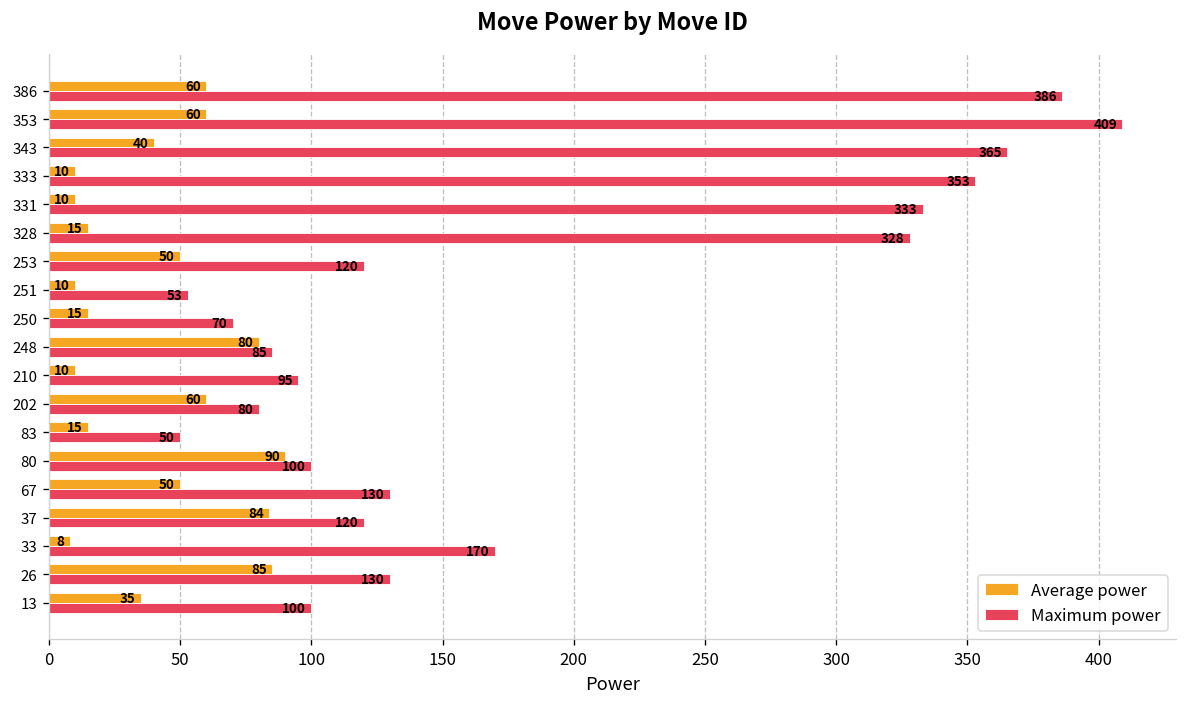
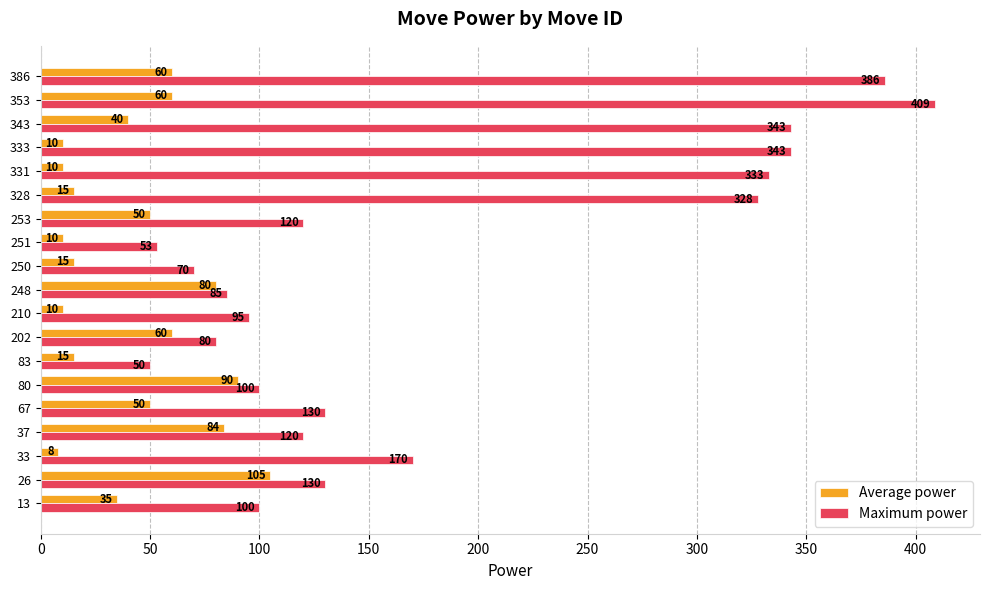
Maximum power, 343: 365 -> 343
Maximum power, 333: 353 -> 343
Average power, 26: 85 -> 105
